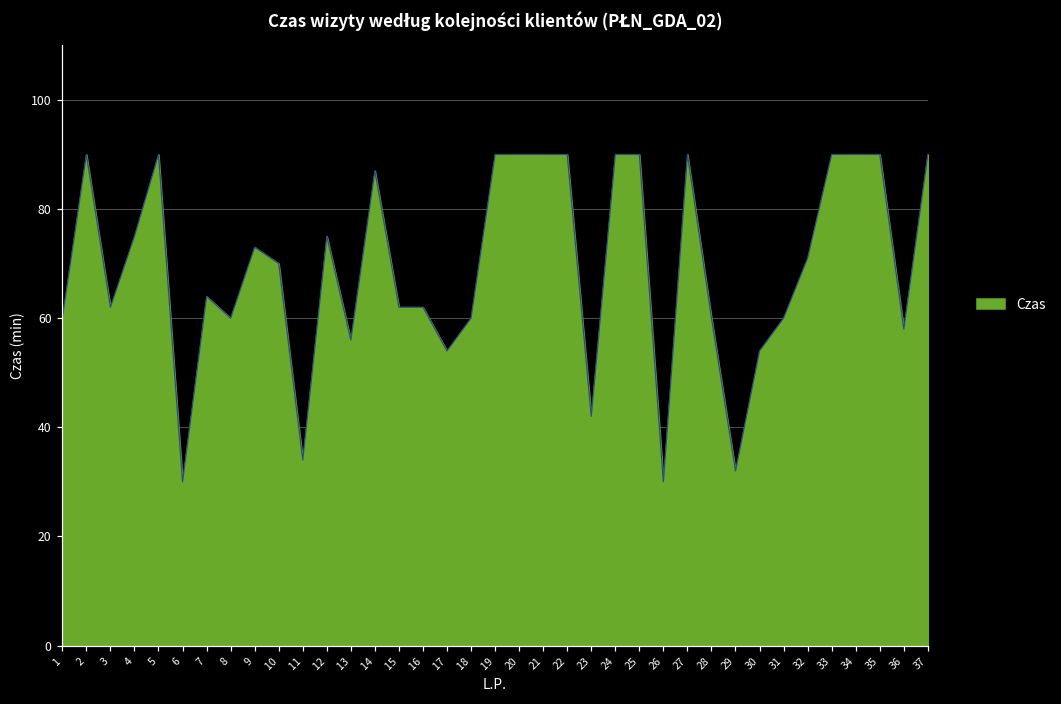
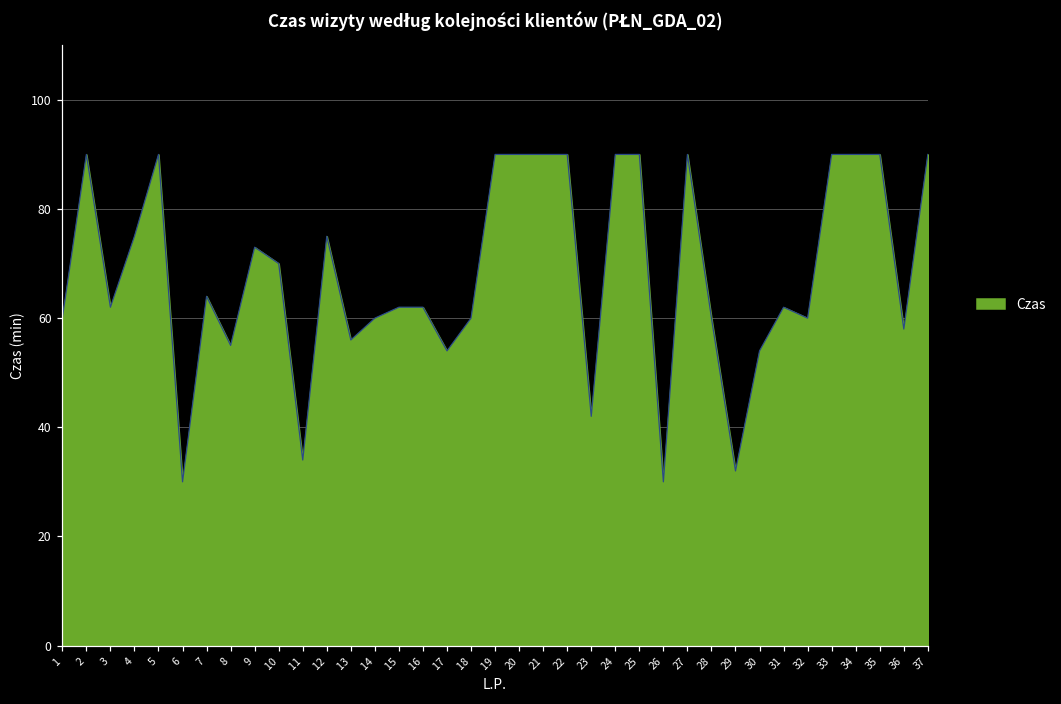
8: 60 -> 55
14: 87 -> 60
31: 60 -> 62
32: 71 -> 60
